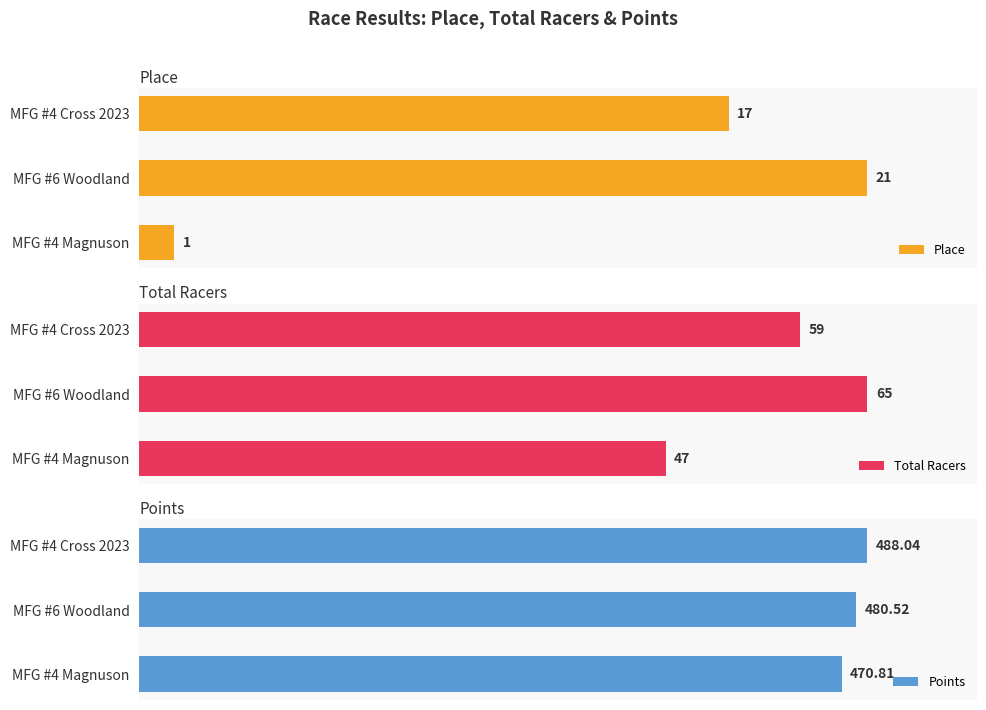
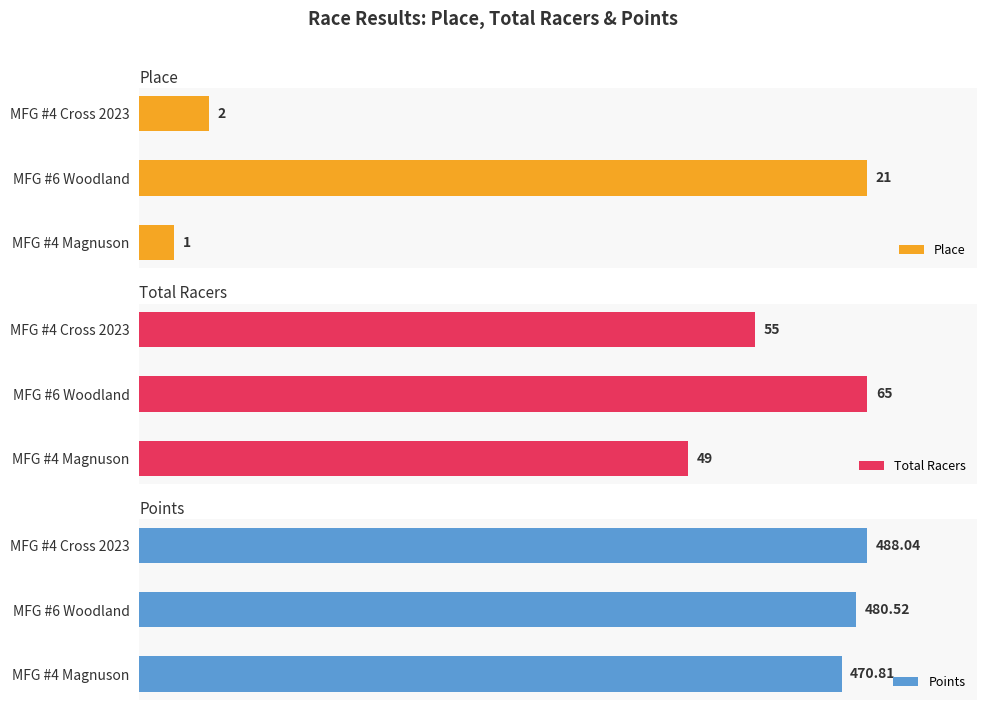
Place, MFG #4 Cross 2023: 17 -> 2
Total Racers, MFG #4 Cross 2023: 59 -> 55
Total Racers, MFG #4 Magnuson: 47 -> 49
